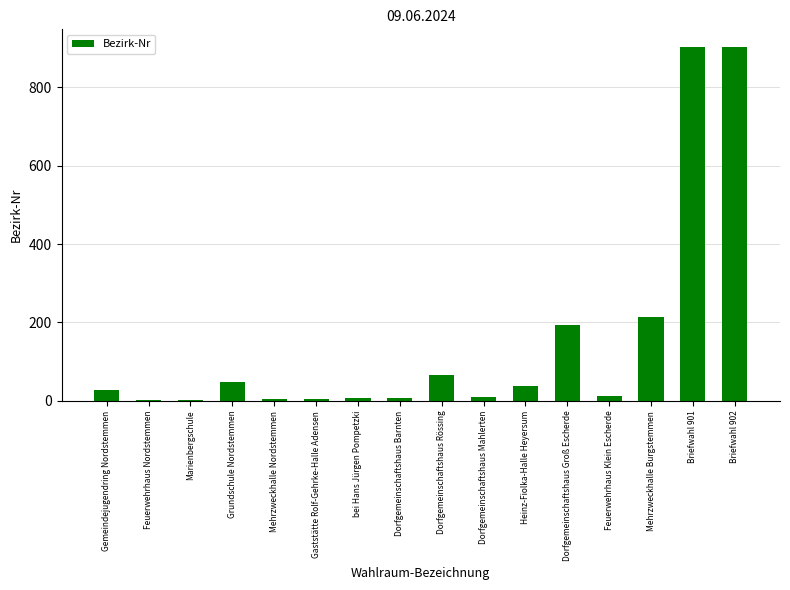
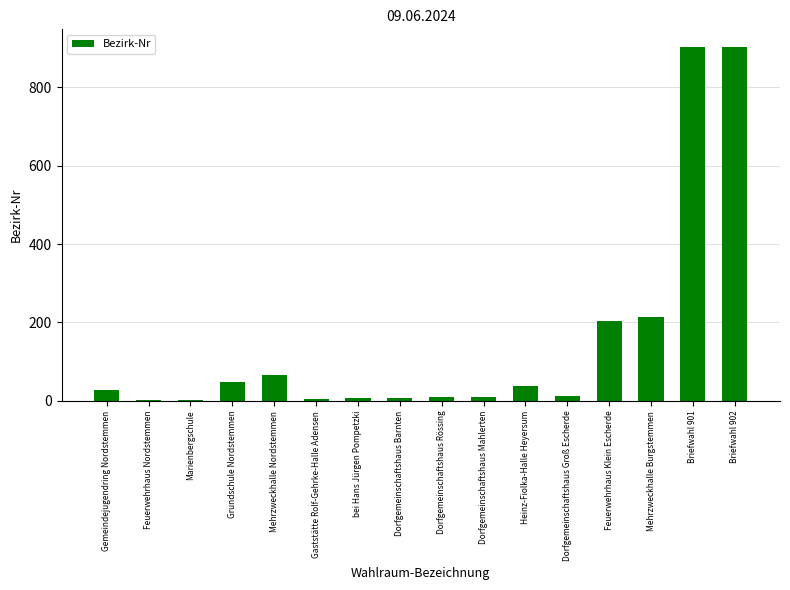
Mehrzweckhalle Nordstemmen: 10 -> 70
Dorfgemeinschaftshaus Rössing: 70 -> 10
Dorfgemeinschaftshaus Groß Escherde: 190 -> 10
Feuerwehrhaus Klein Escherde: 10 -> 200
